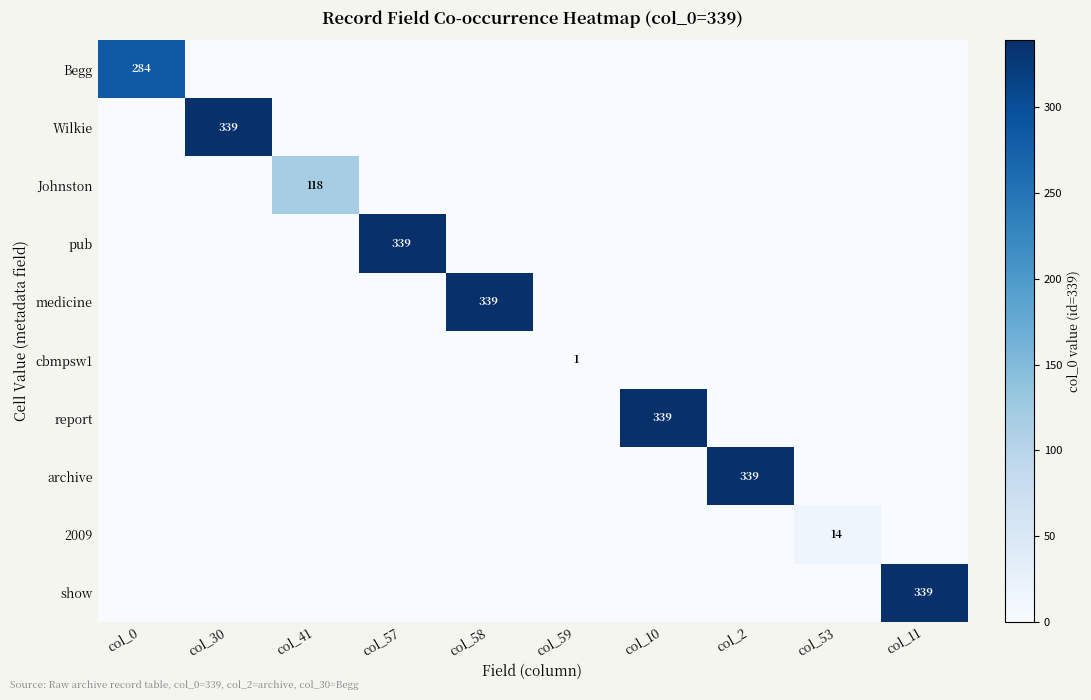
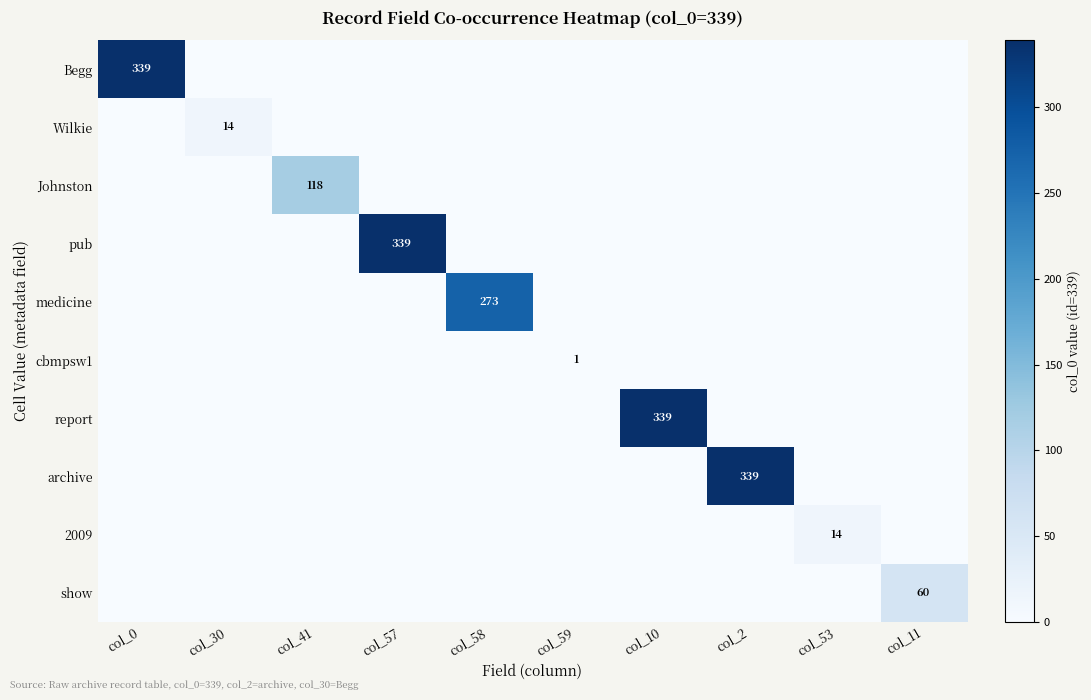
Begg, col_0: 284 -> 339
Wilkie, col_30: 339 -> 14
medicine, col_58: 339 -> 273
show, col_11: 339 -> 60
